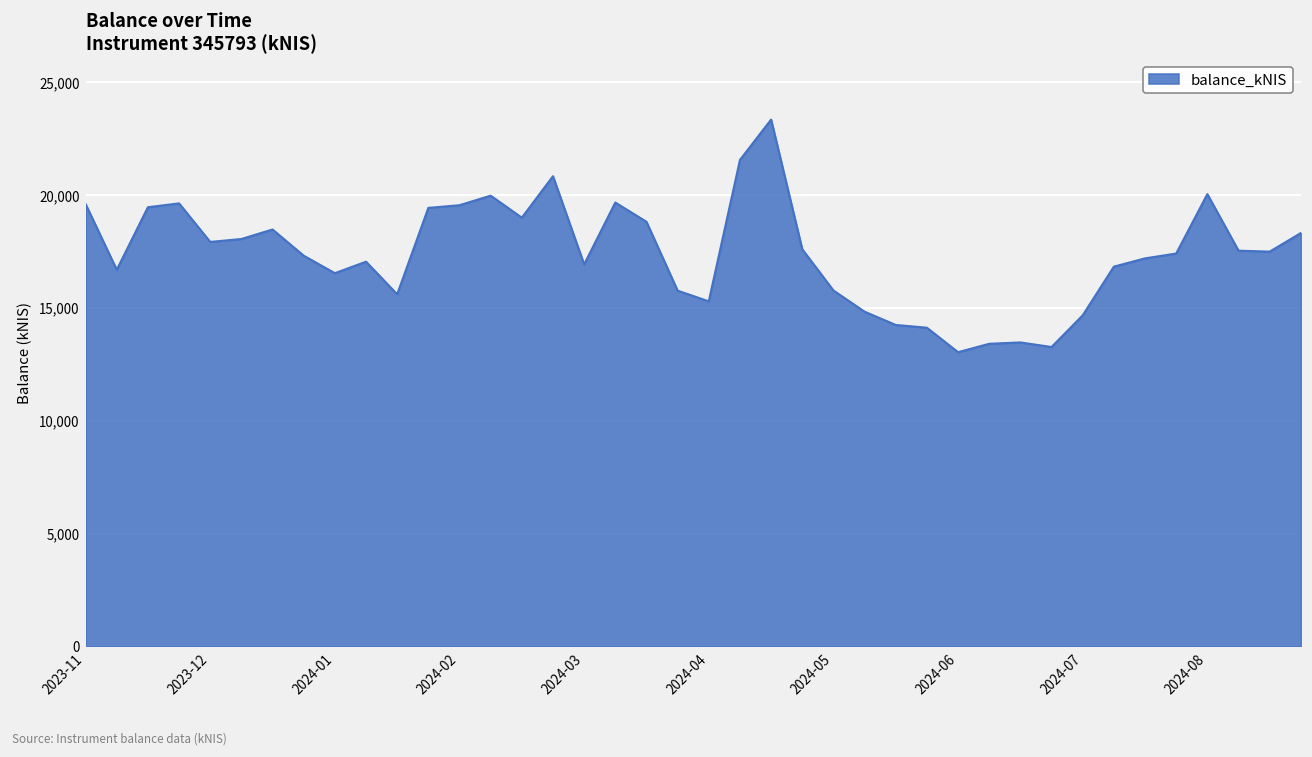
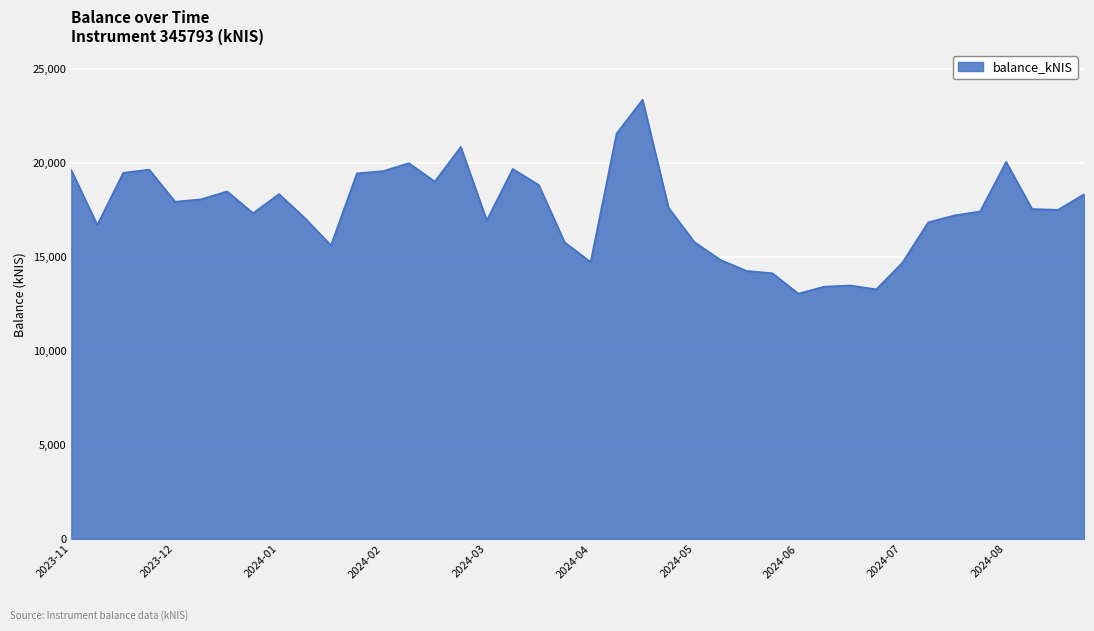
2024-01: 16,500 -> 18,300
2024-04: 15,300 -> 14,700
